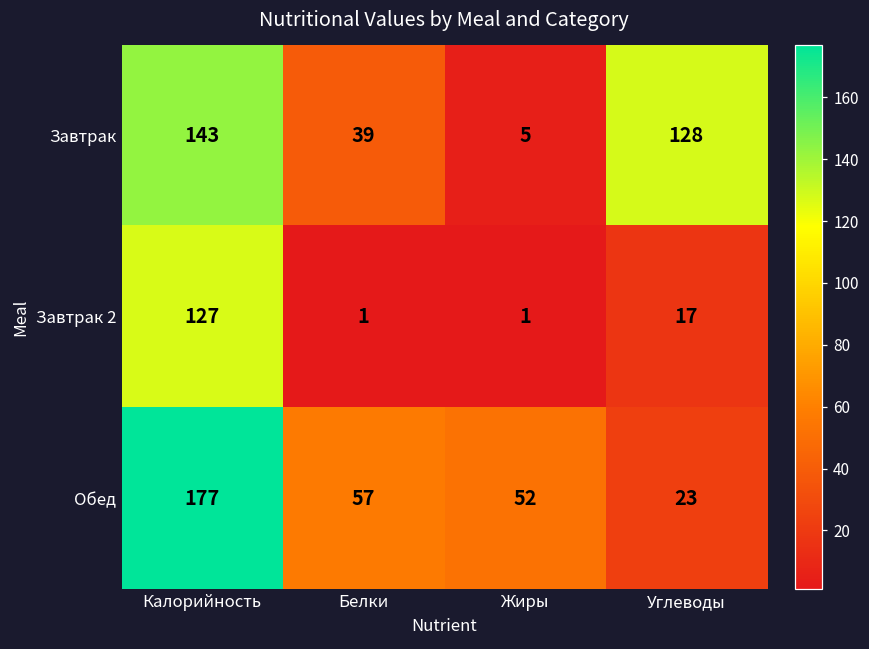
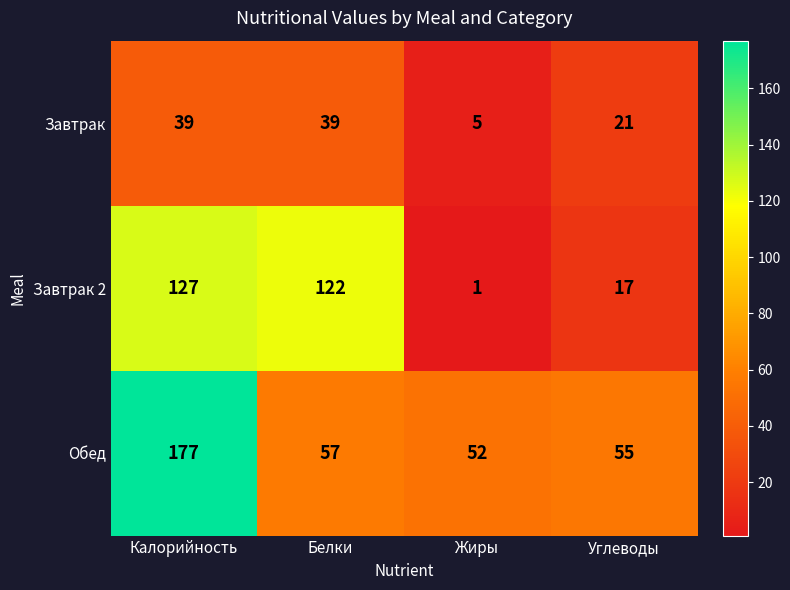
Завтрак, Калорийность: 143 -> 39
Завтрак, Углеводы: 128 -> 21
Завтрак 2, Белки: 1 -> 122
Обед, Углеводы: 23 -> 55
